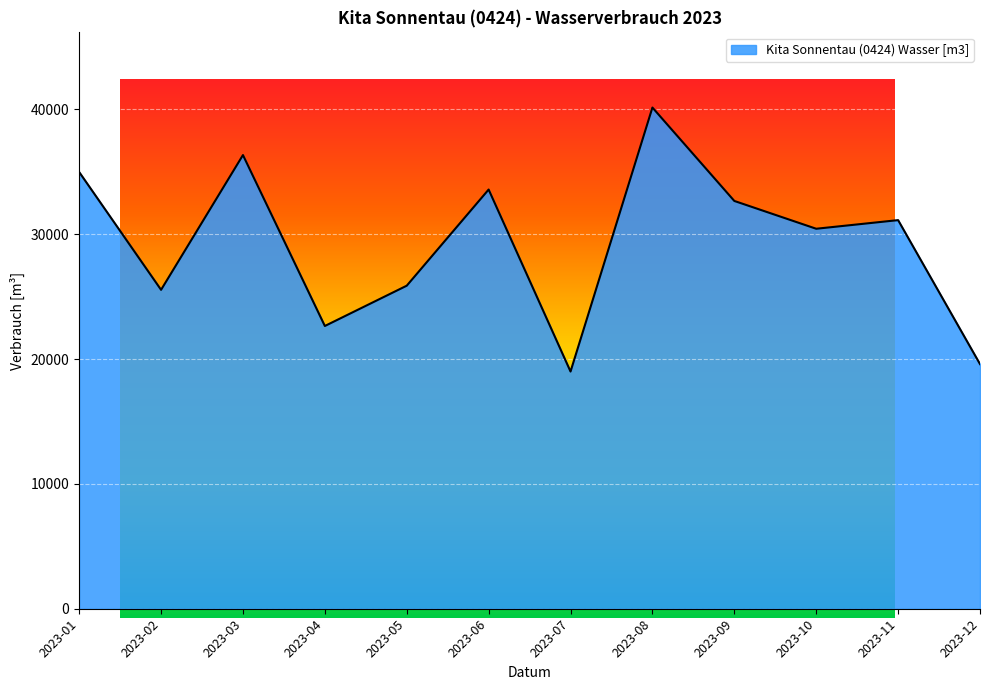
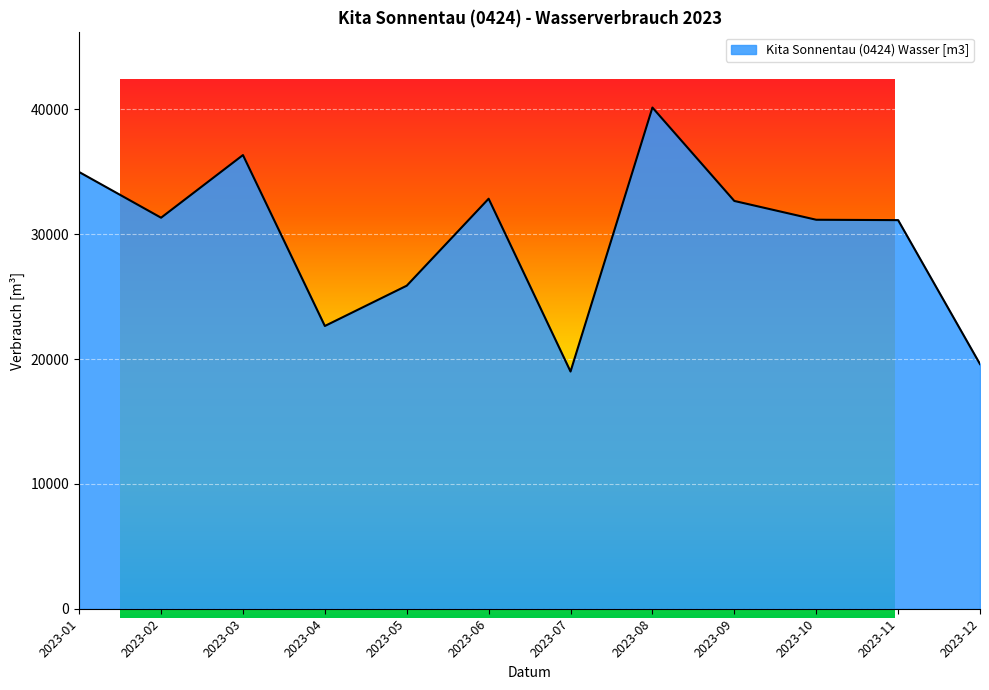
Kita Sonnentau (0424) - Wasserverbrauch 2023, 2023-02: 25500 -> 31300
Kita Sonnentau (0424) - Wasserverbrauch 2023, 2023-06: 33600 -> 32800
Kita Sonnentau (0424) - Wasserverbrauch 2023, 2023-10: 30400 -> 31200
